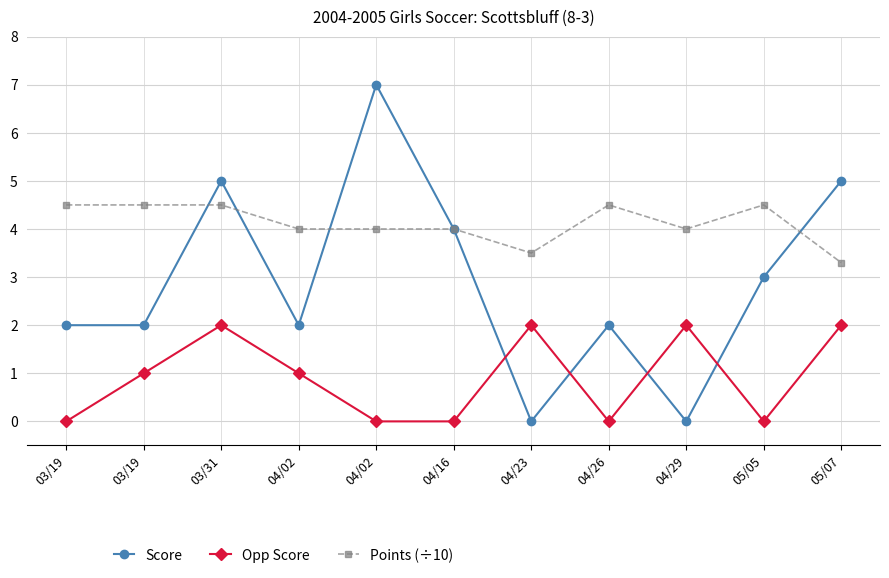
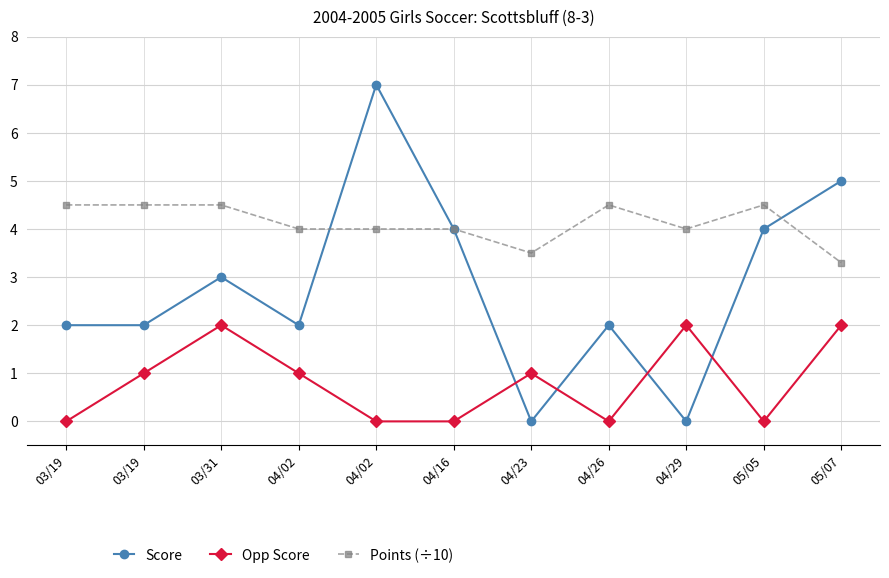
Score, 03/31: 5 -> 3
Opp Score, 04/23: 2 -> 1
Score, 05/05: 3 -> 4
